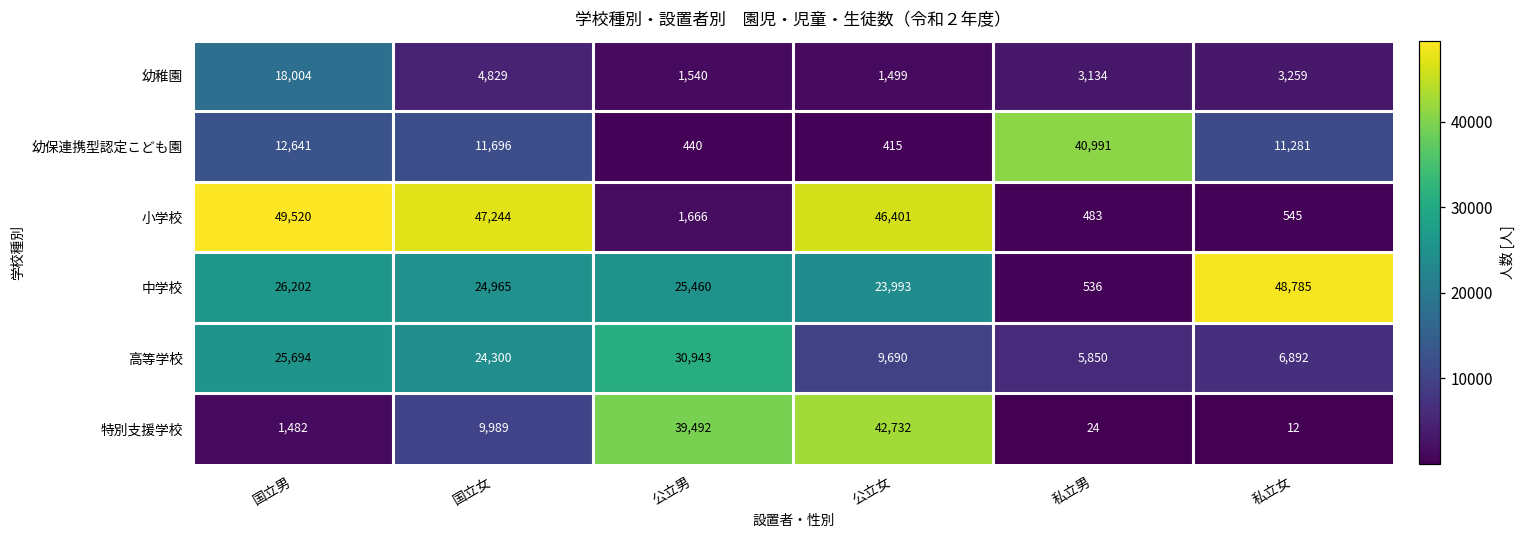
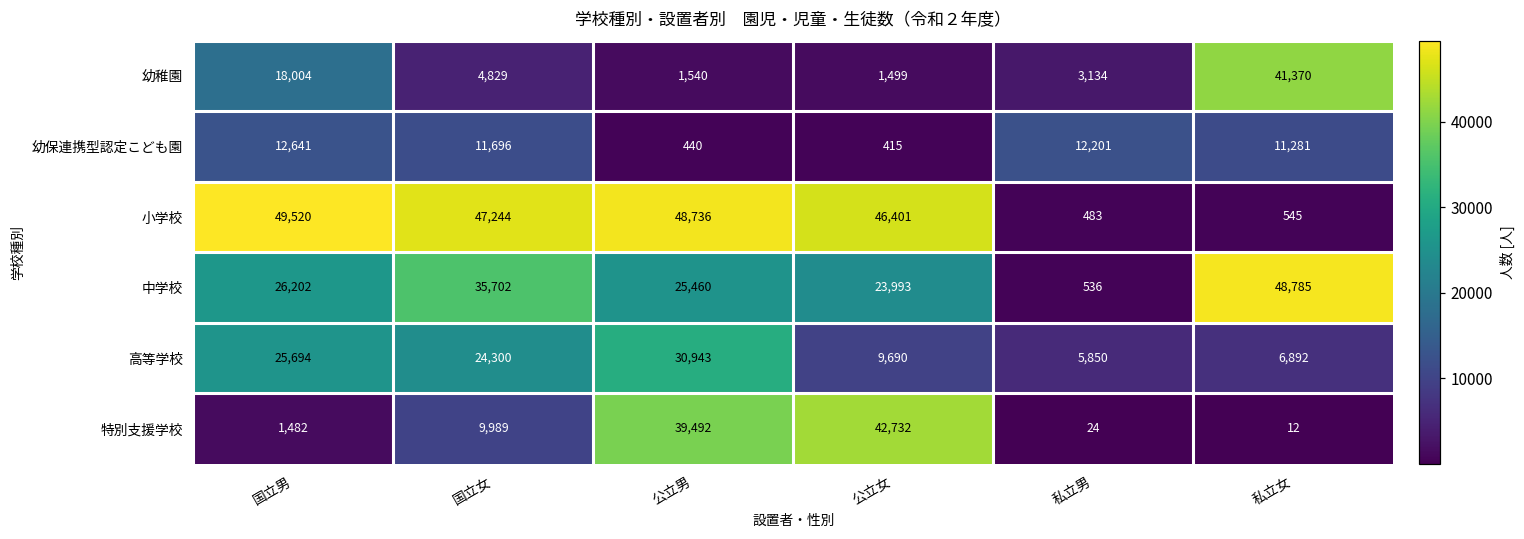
幼稚園, 私立女: 3,259 -> 41,370
幼保連携型認定こども園, 私立男: 40,991 -> 12,201
小学校, 公立男: 1,666 -> 48,736
中学校, 国立女: 24,965 -> 35,702
